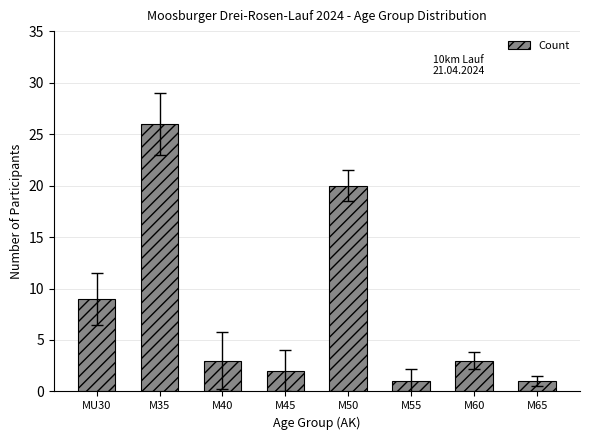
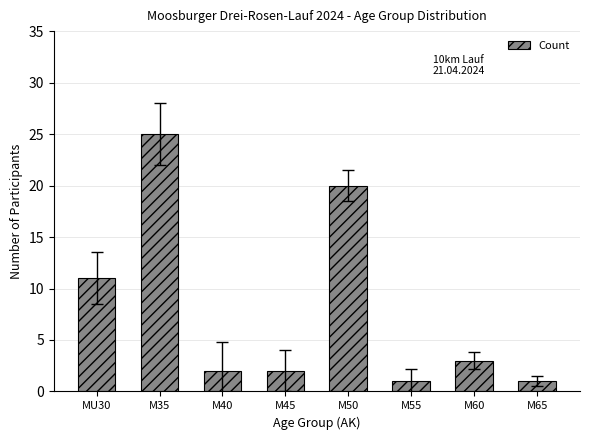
Count, MU30: 9 -> 11
Count, M35: 26 -> 25
Count, M40: 3 -> 2
